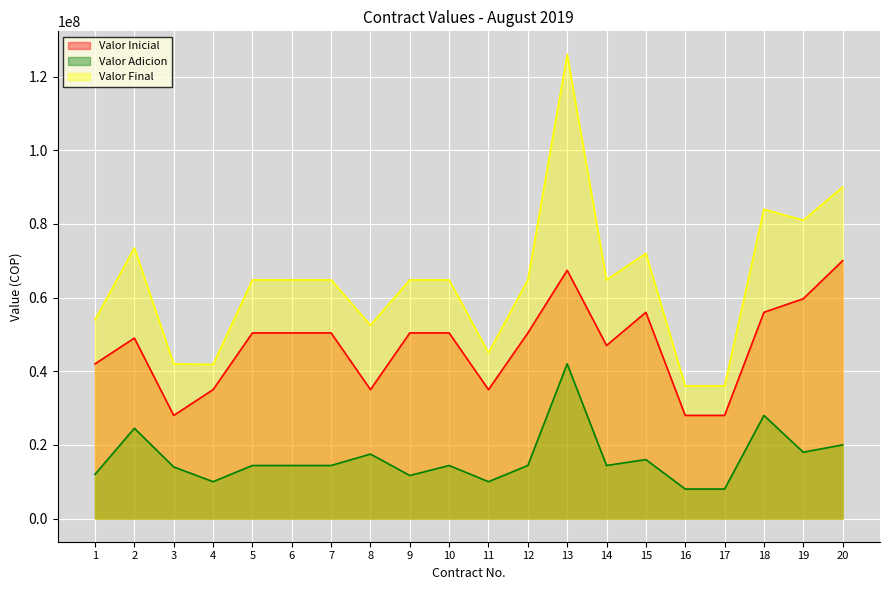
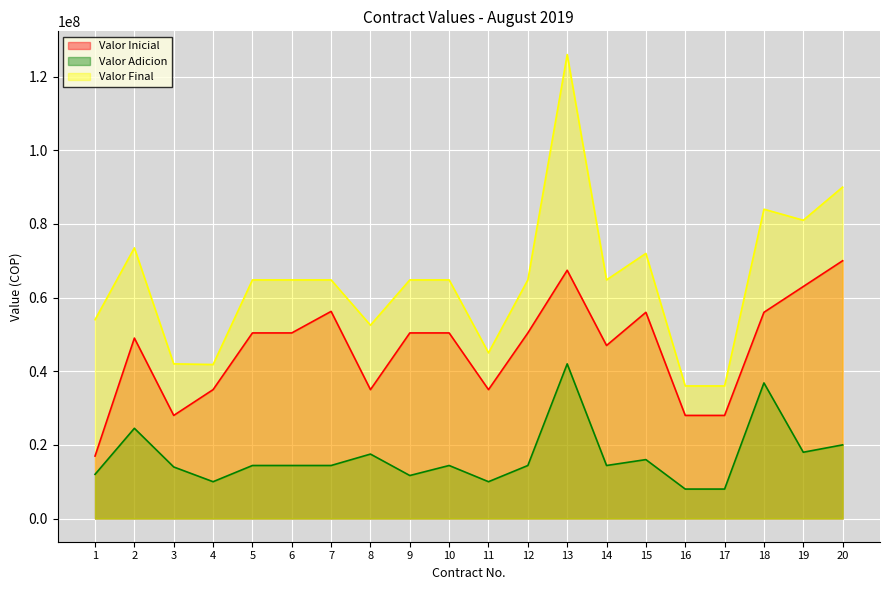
Valor Inicial, 1: 42000000 -> 17000000
Valor Inicial, 7: 50000000 -> 56000000
Valor Adicion, 18: 28000000 -> 37000000
Valor Inicial, 19: 60000000 -> 63000000
